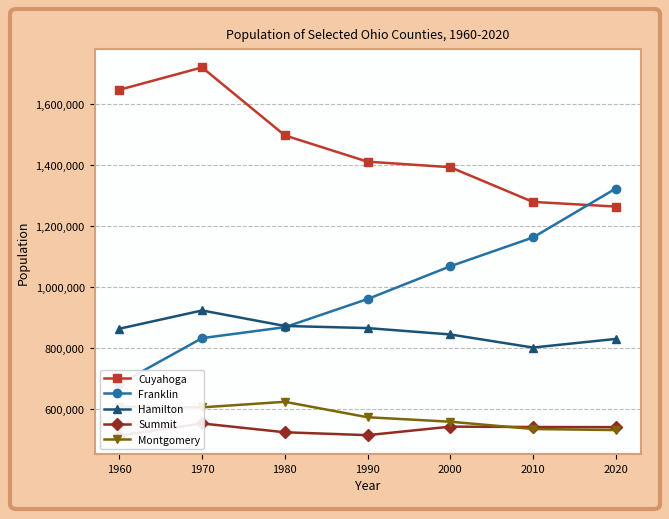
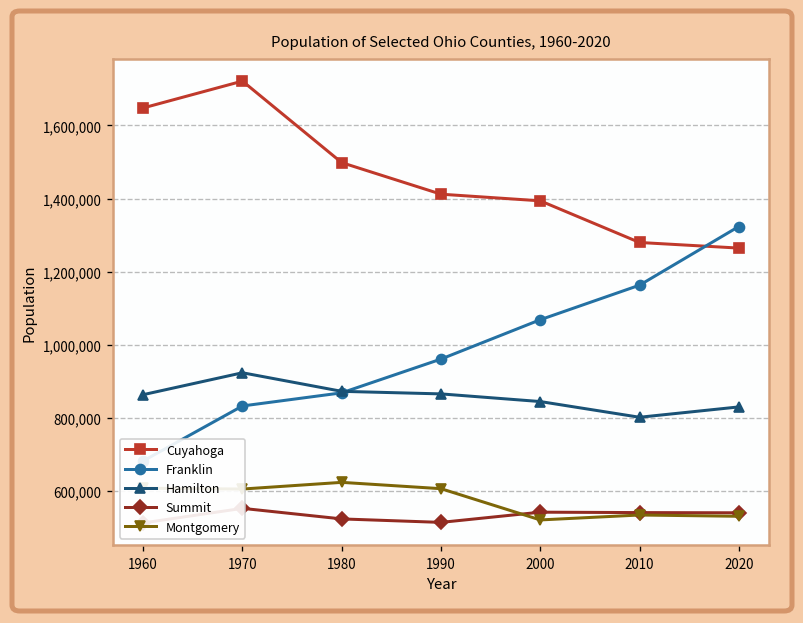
Montgomery, 1990: 570,000 -> 610,000
Montgomery, 2000: 560,000 -> 520,000
